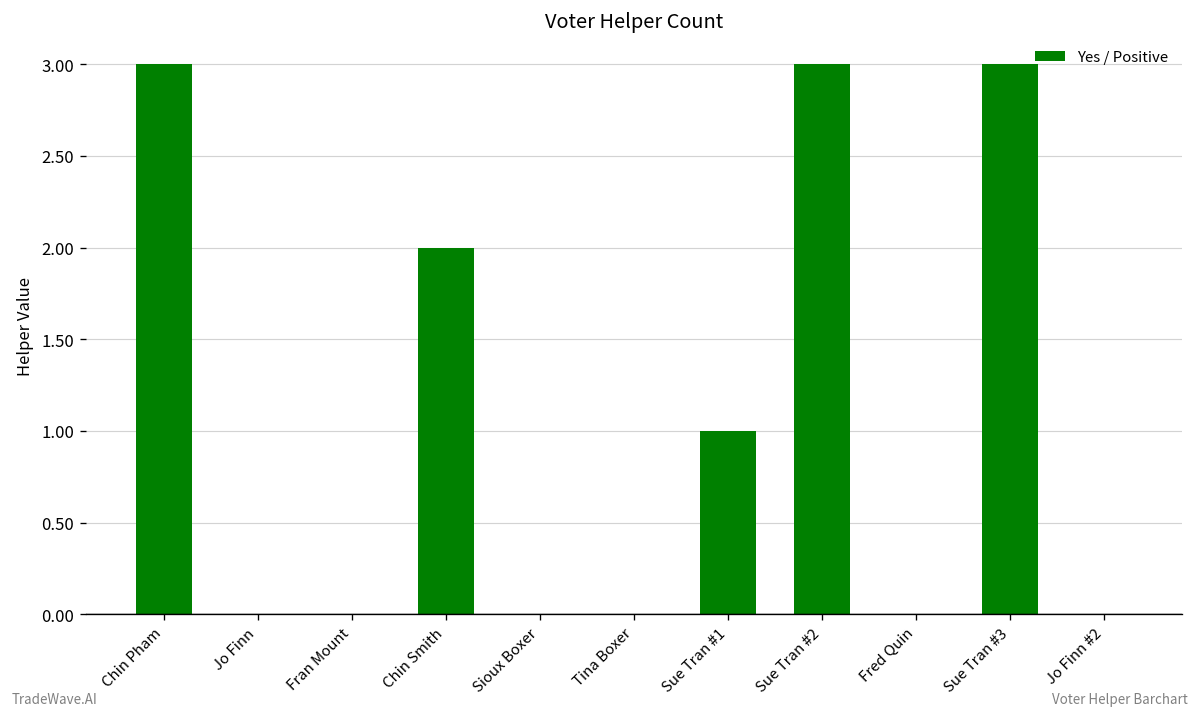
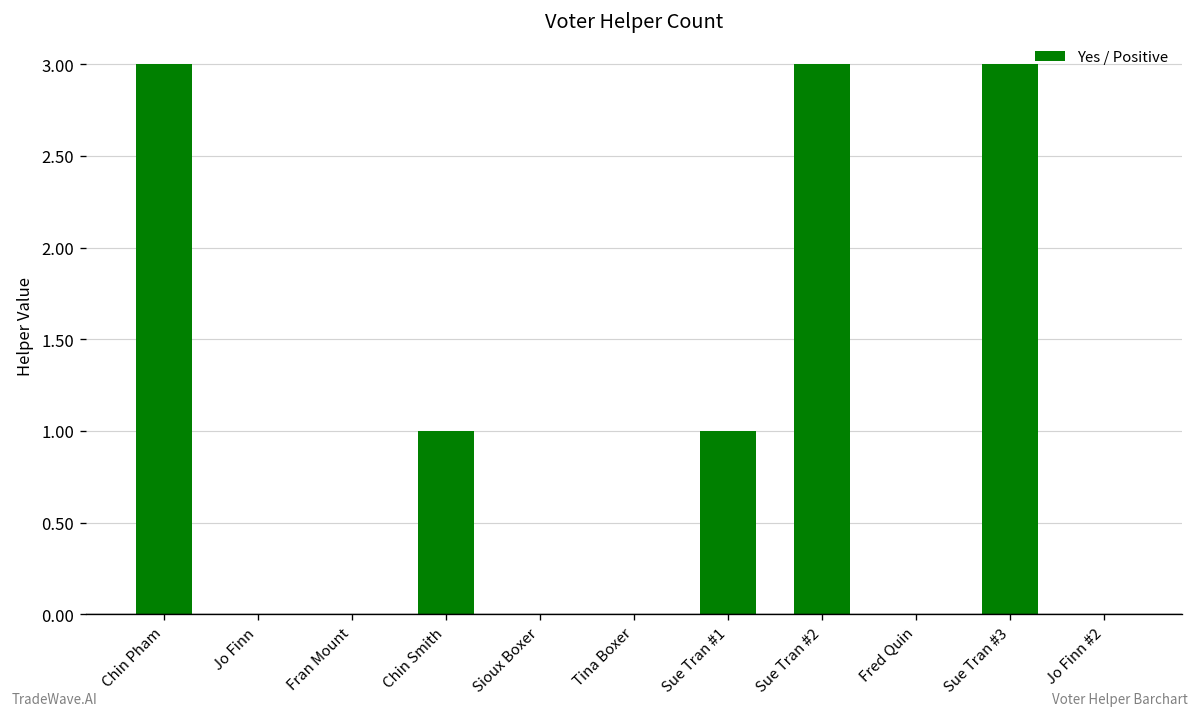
Chin Smith: 2 -> 1
